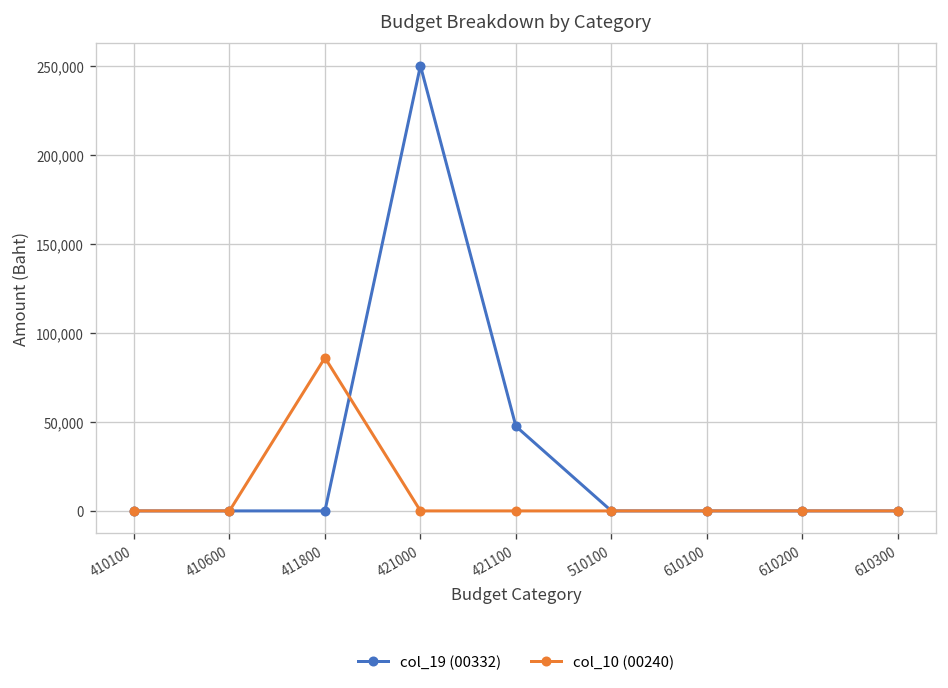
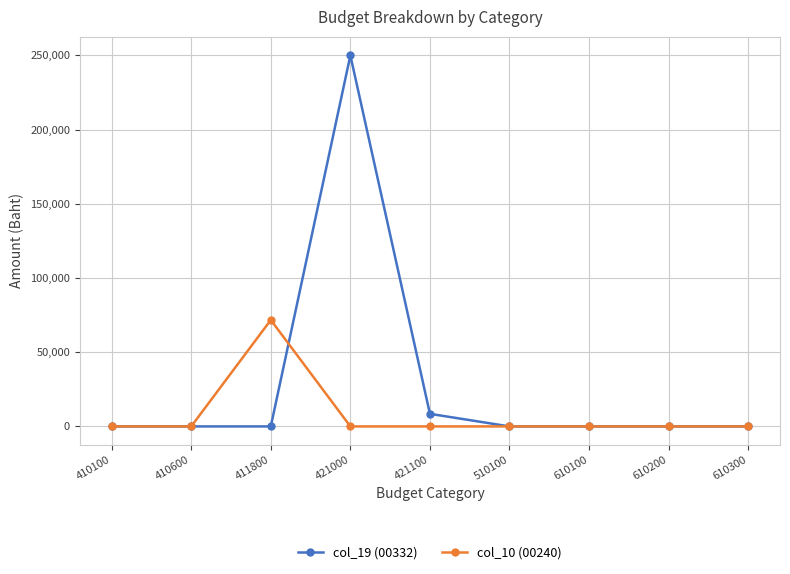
col_10 (00240), 411800: 86,000 -> 72,000
col_19 (00332), 421100: 48,000 -> 8,000
